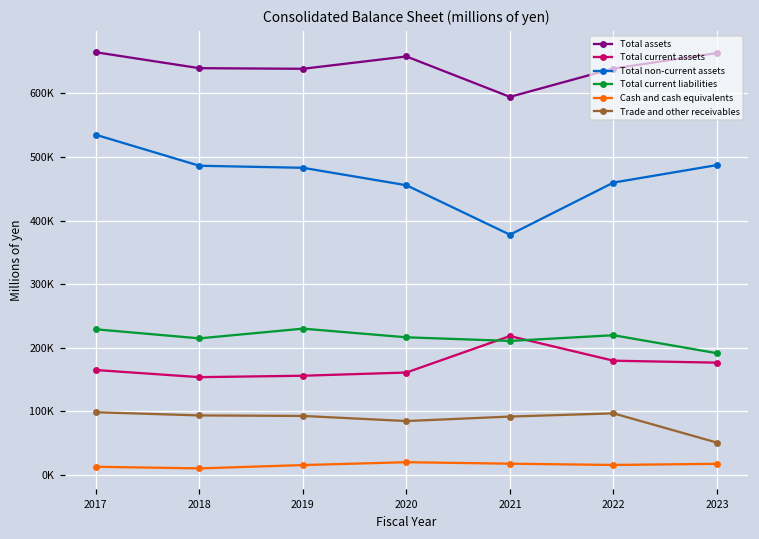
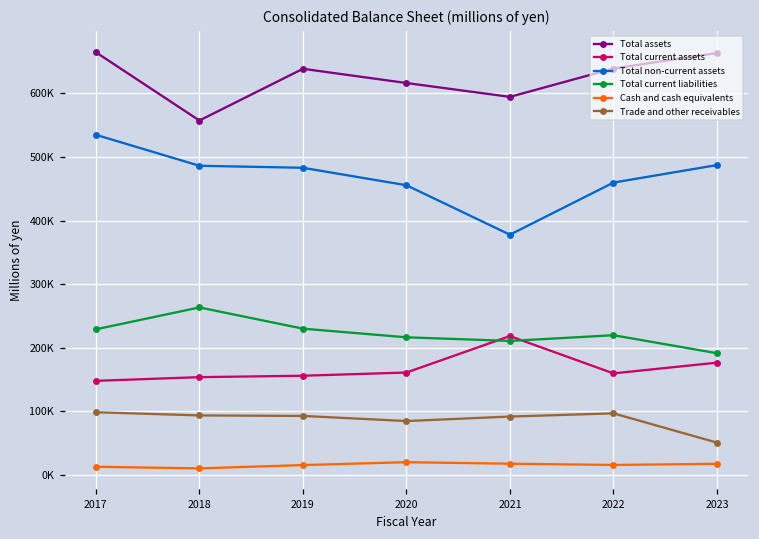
Total current assets, 2017: 160000 -> 150000
Total assets, 2018: 640000 -> 560000
Total current liabilities, 2018: 210000 -> 260000
Total assets, 2020: 660000 -> 620000
Total current assets, 2022: 180000 -> 160000
